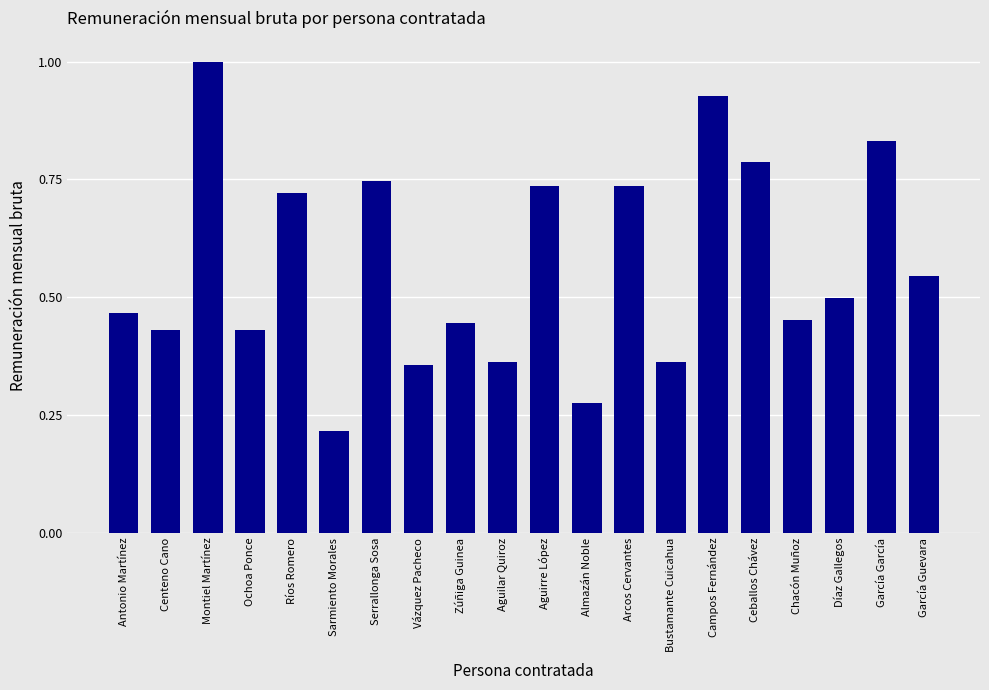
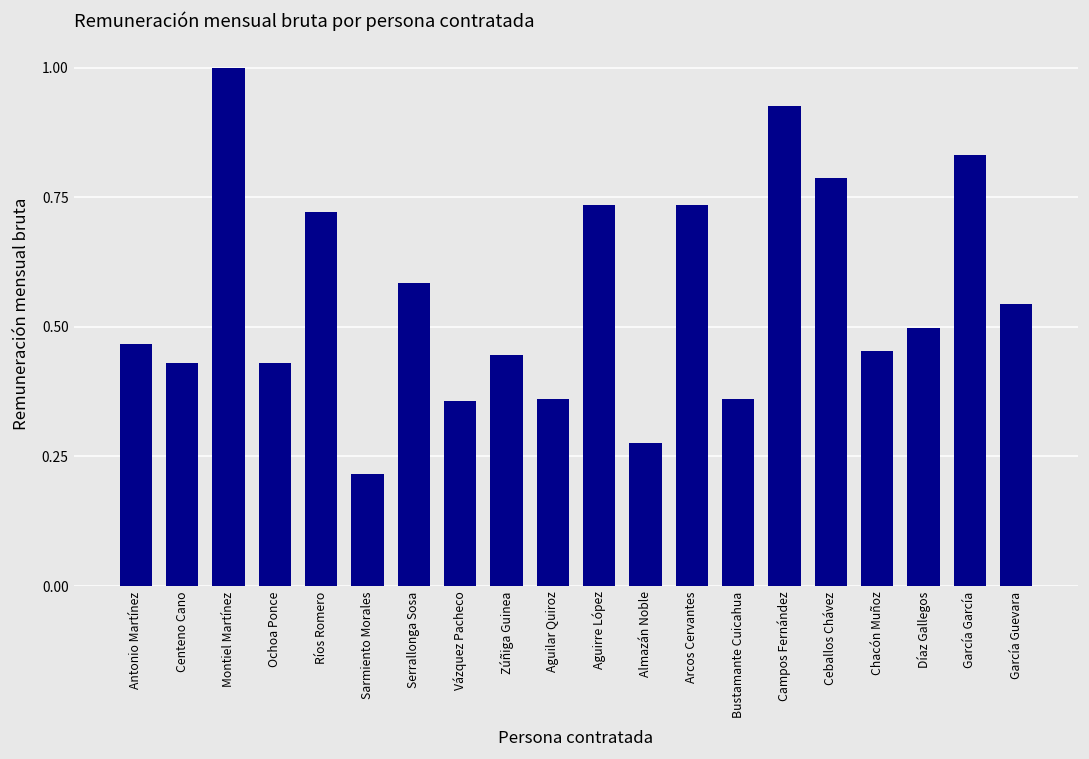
Serrallonga Sosa: 0.75 -> 0.58
